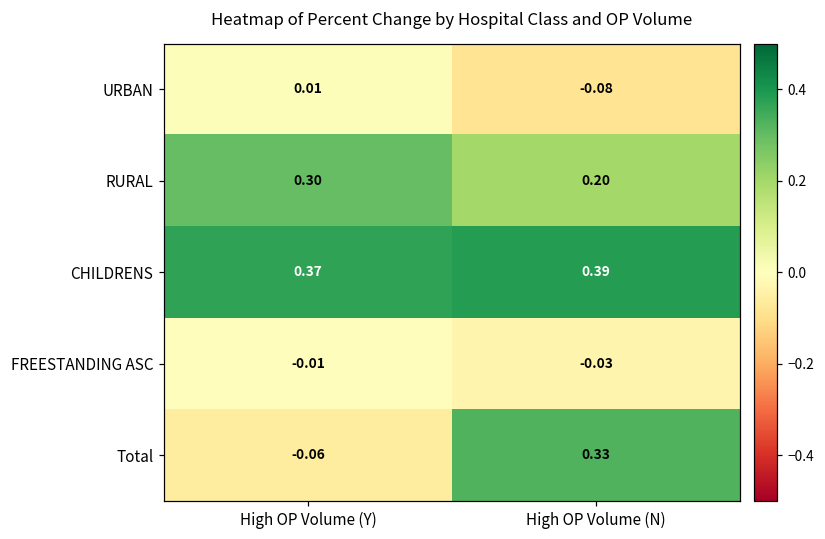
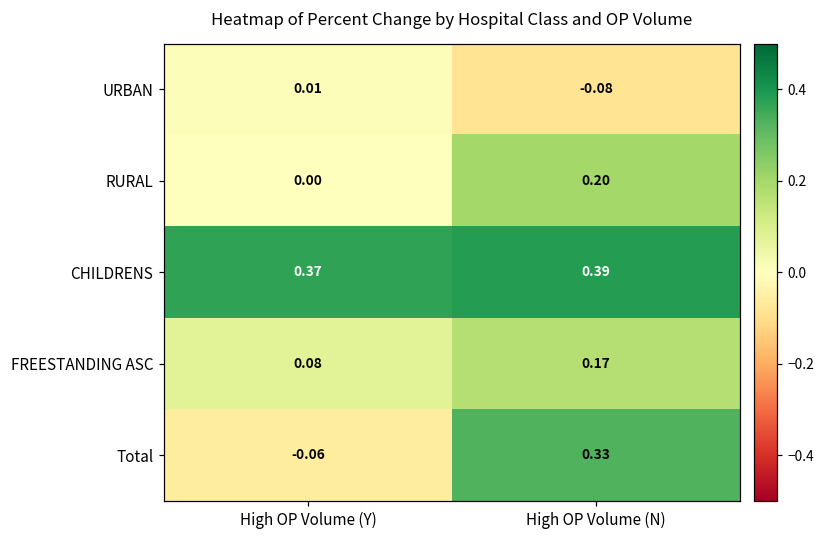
RURAL, High OP Volume (Y): 0.30 -> 0.00
FREESTANDING ASC, High OP Volume (Y): -0.01 -> 0.08
FREESTANDING ASC, High OP Volume (N): -0.03 -> 0.17
